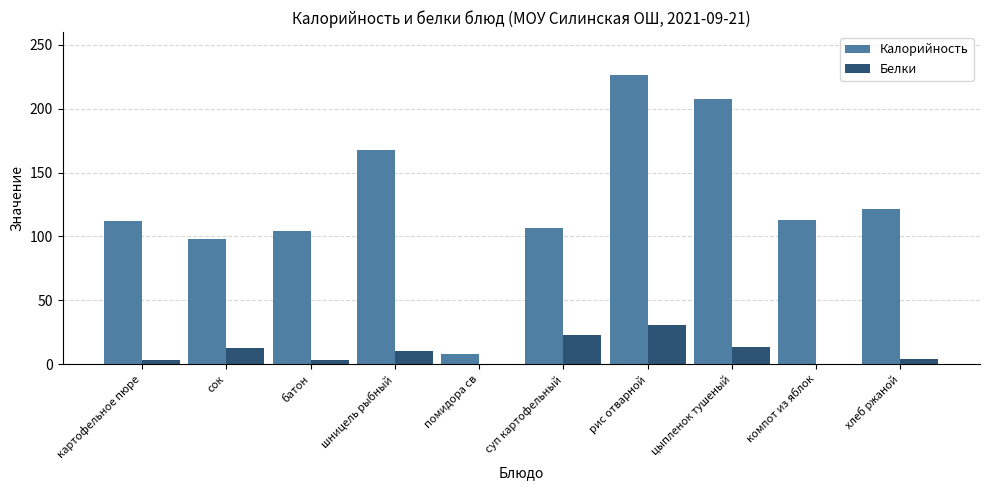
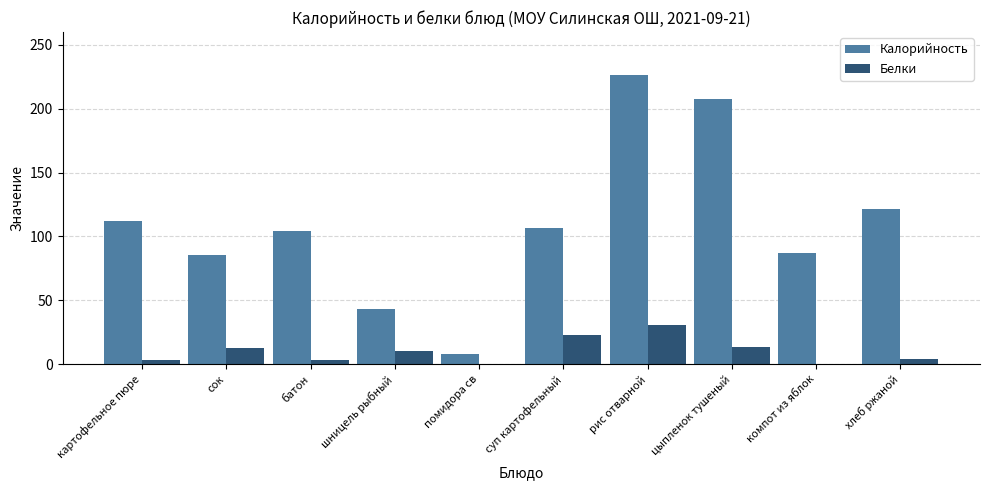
Калорийность, сок: 98 -> 85
Калорийность, шницель рыбный: 167 -> 43
Калорийность, компот из яблок: 113 -> 87
